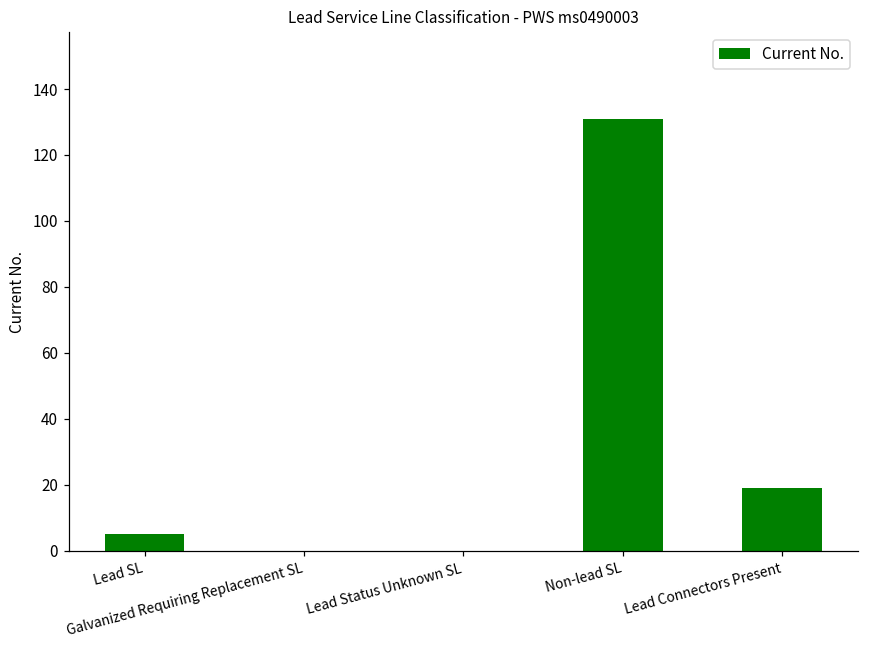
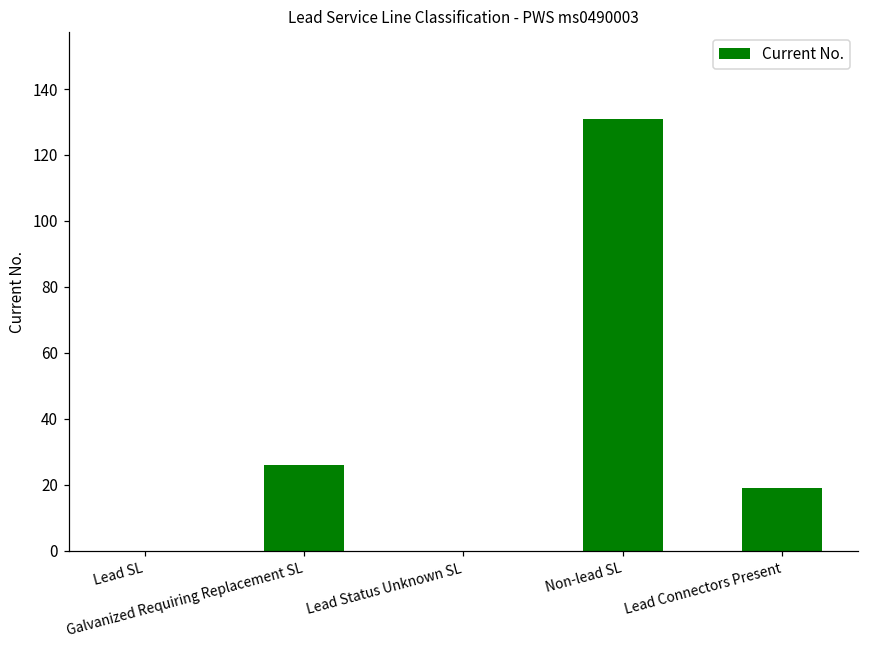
Lead SL: 5 -> 0
Galvanized Requiring Replacement SL: 0 -> 26
